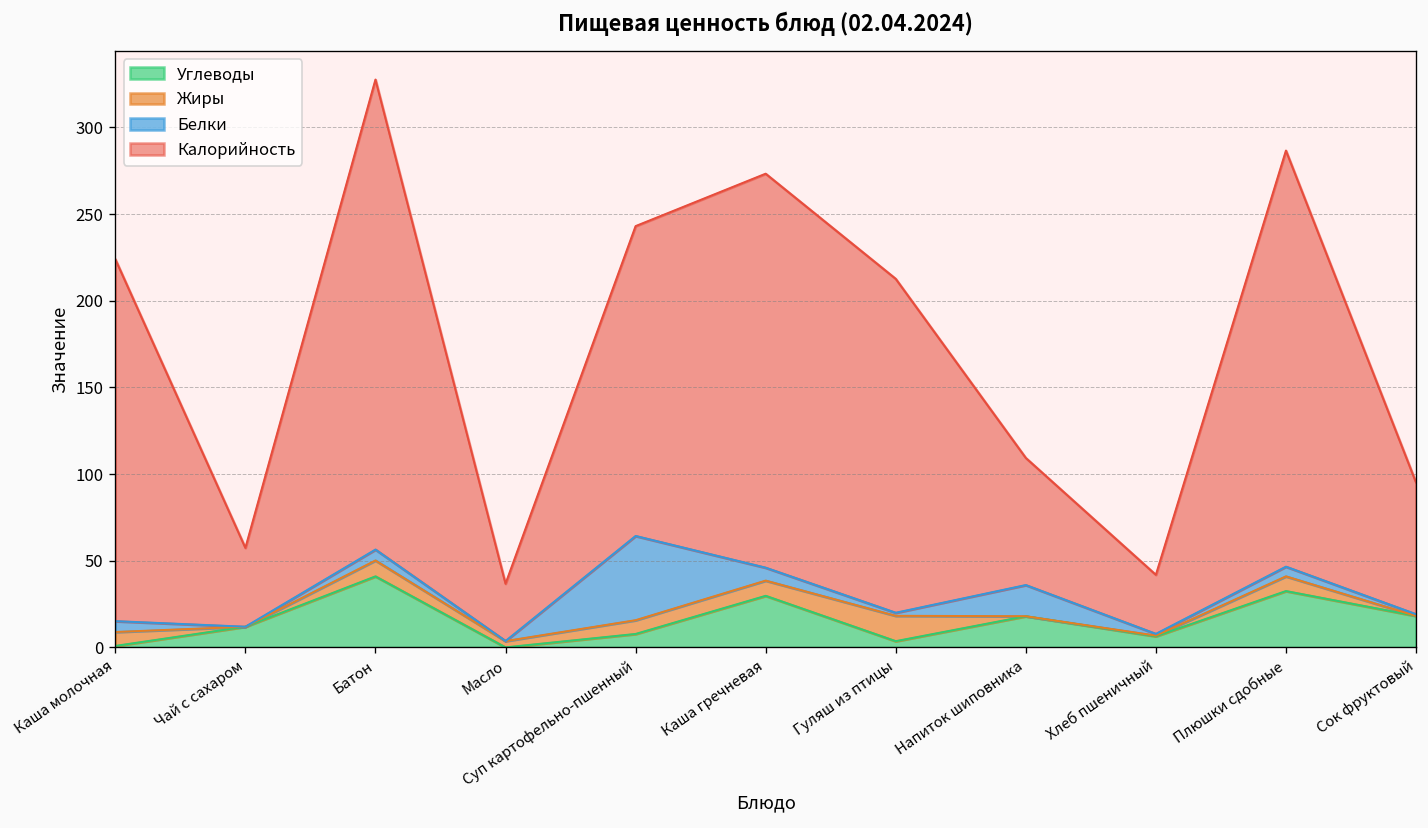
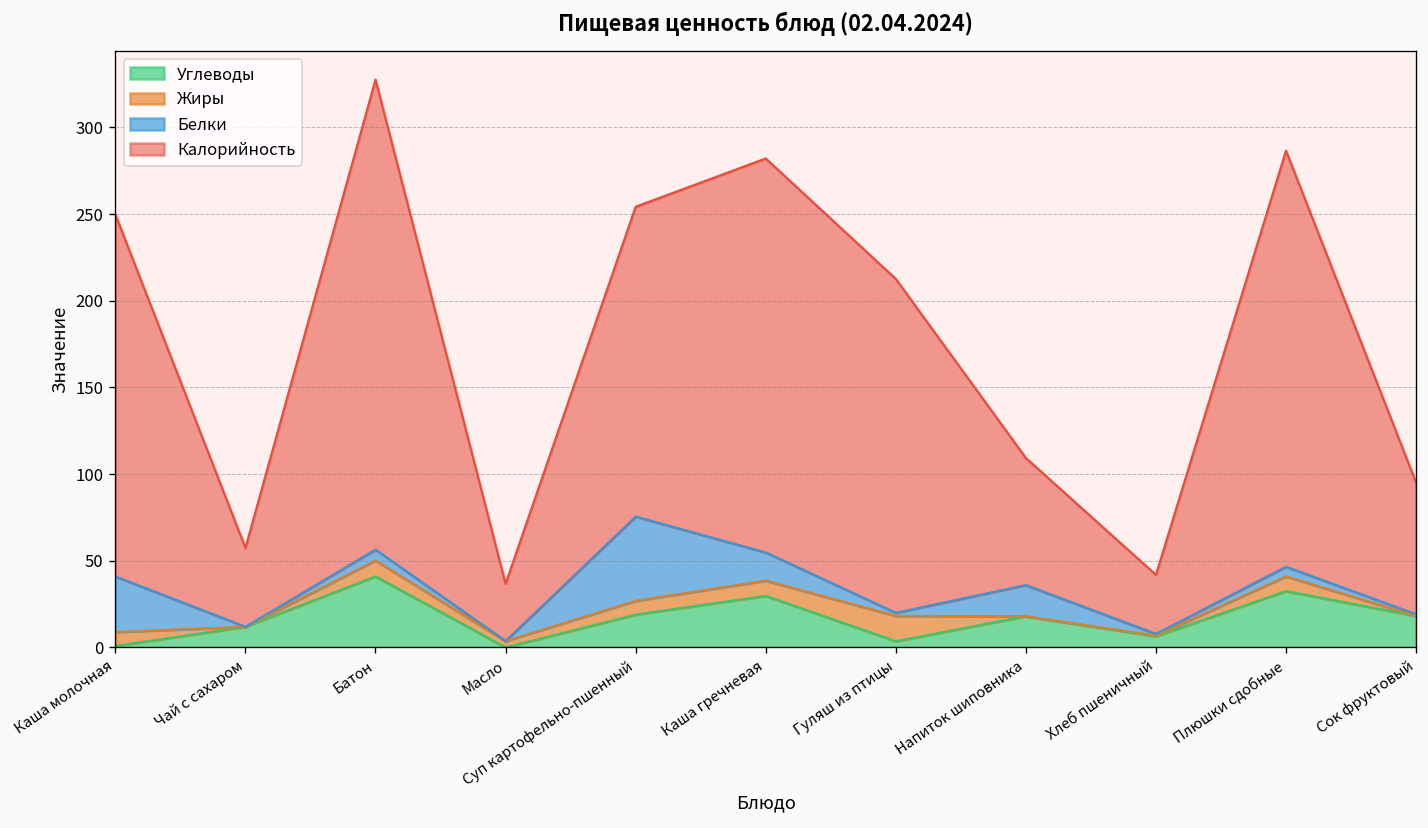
Белки, Каша молочная: 6 -> 32
Углеводы, Суп картофельно-пшенный: 8 -> 19
Белки, Каша гречневая: 7 -> 16
